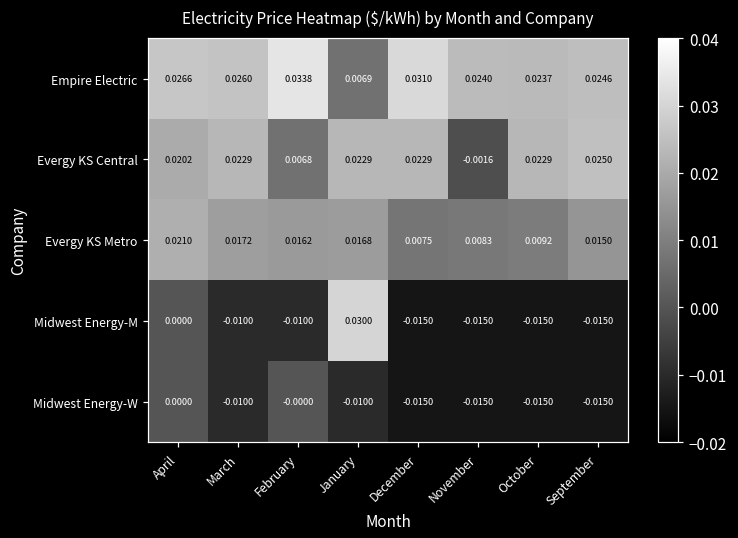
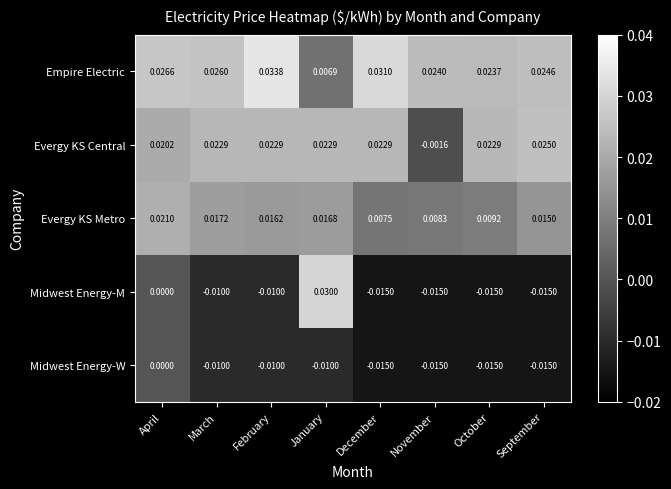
Evergy KS Central, February: 0.0068 -> 0.0229
Midwest Energy-W, February: -0.0000 -> -0.0100
